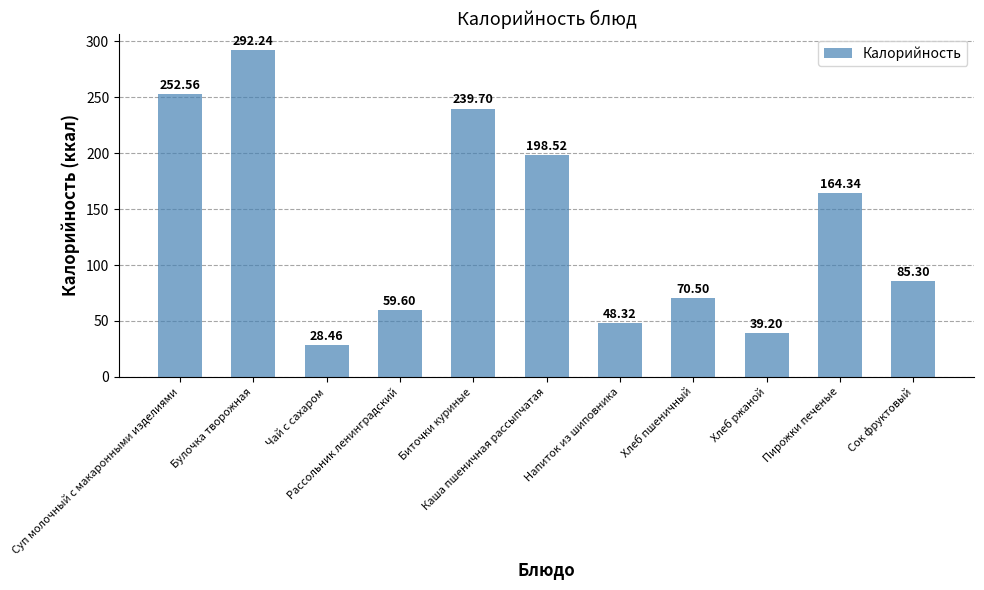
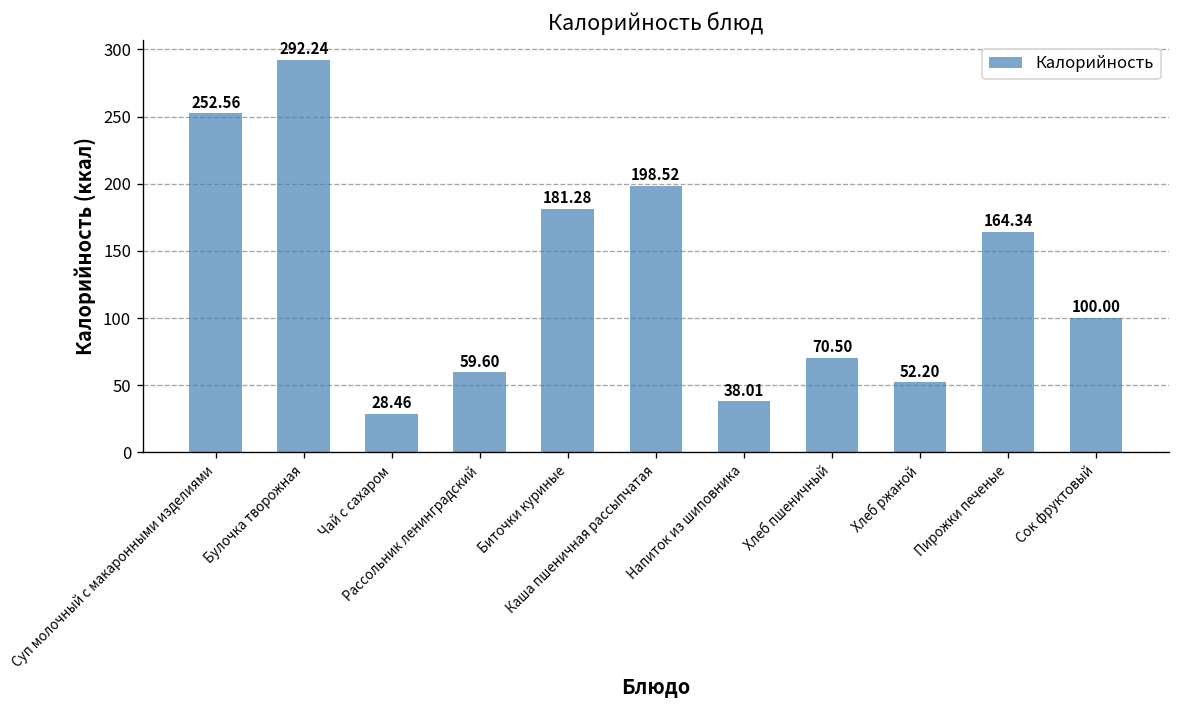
Биточки куриные: 239.70 -> 181.28
Напиток из шиповника: 48.32 -> 38.01
Хлеб ржаной: 39.20 -> 52.20
Сок фруктовый: 85.30 -> 100.00
